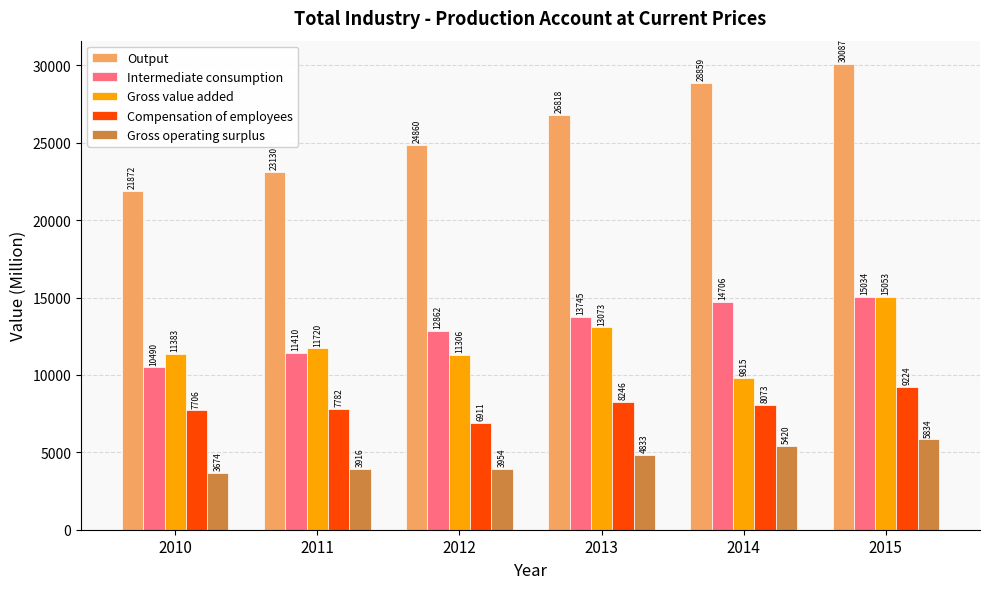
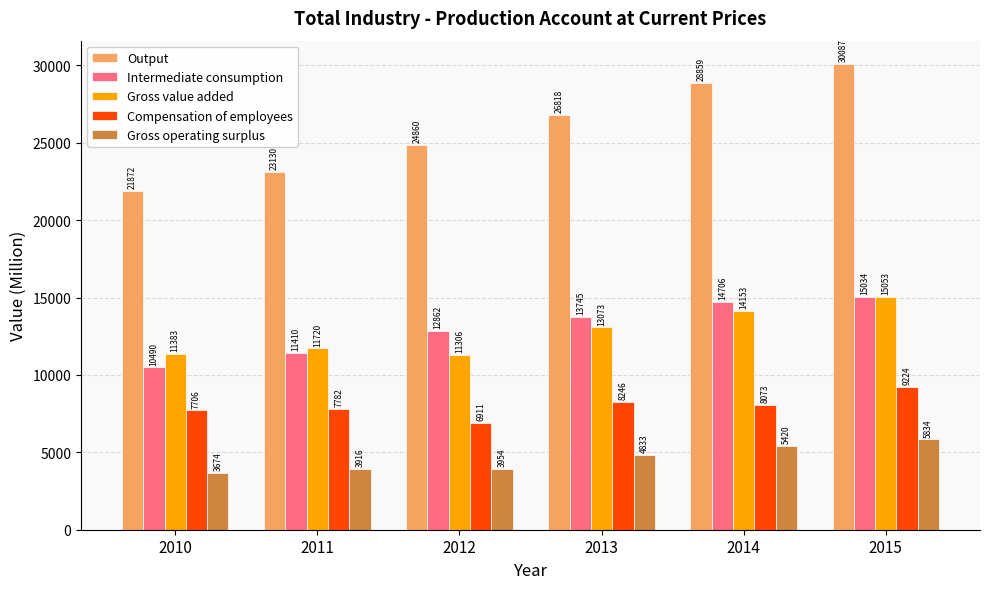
Gross value added, 2014: 9815 -> 14153
